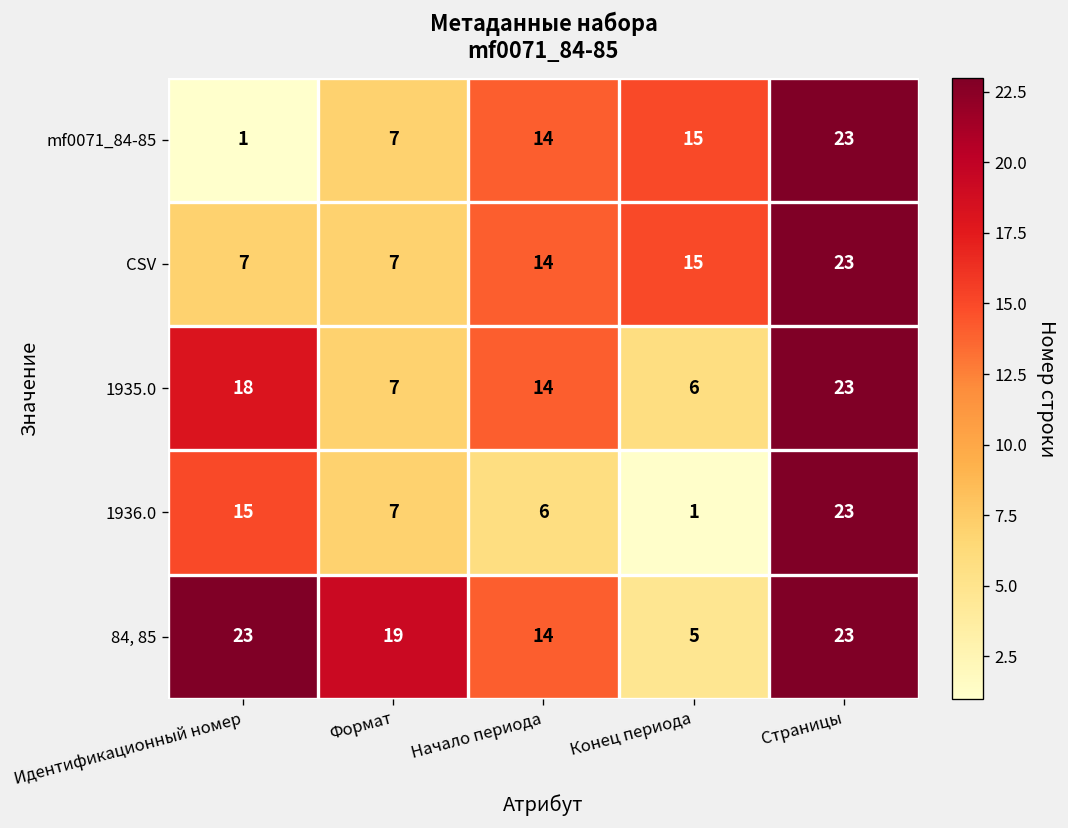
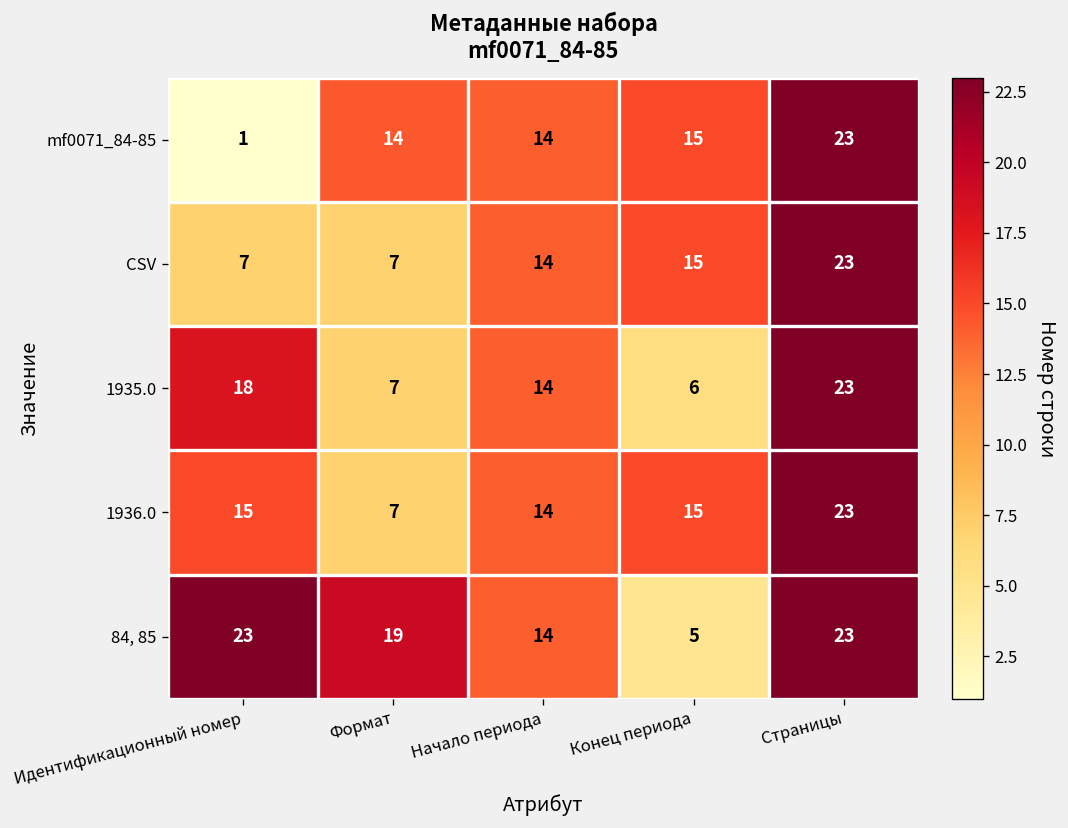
mf0071_84-85, Формат: 7 -> 14
1936.0, Начало периода: 6 -> 14
1936.0, Конец периода: 1 -> 15
